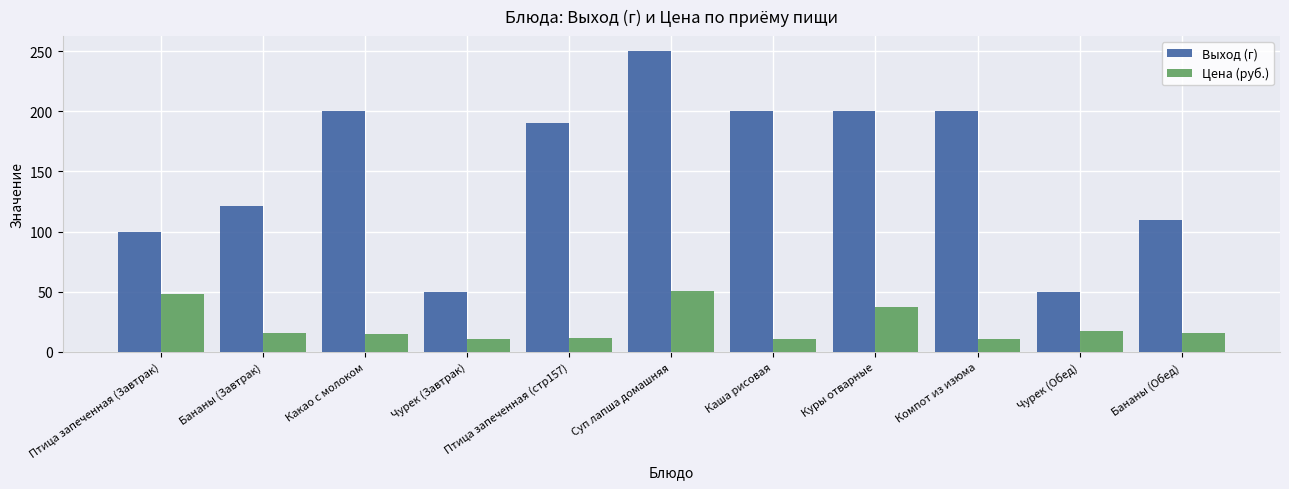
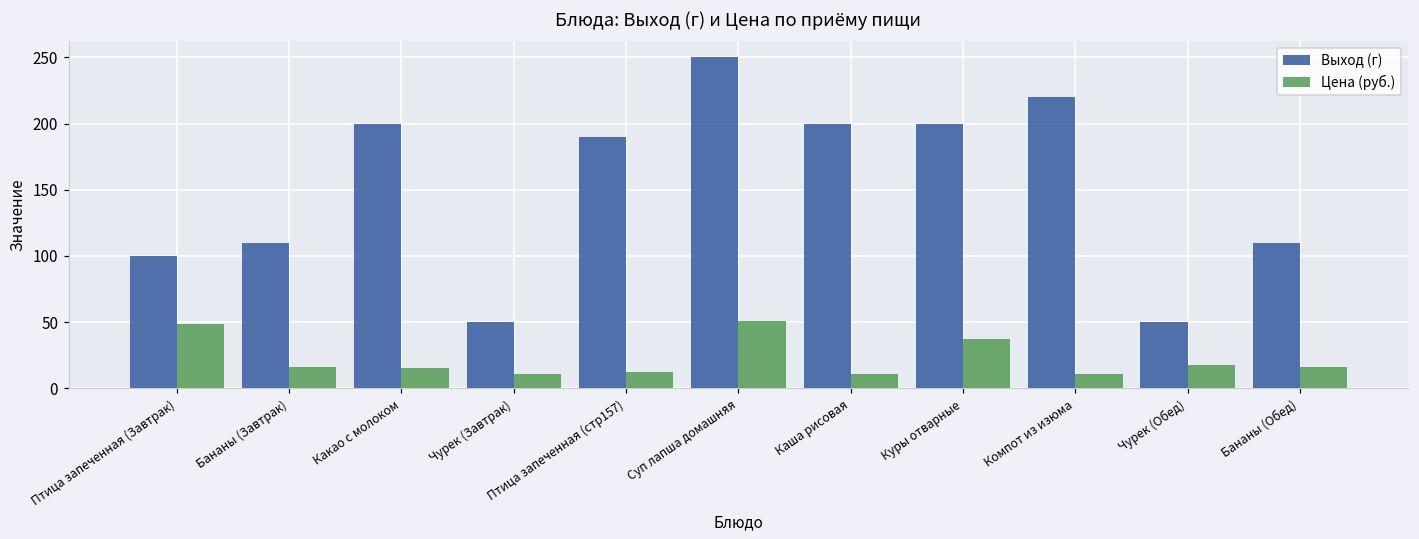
Выход (г), Бананы (Завтрак): 121 -> 110
Выход (г), Компот из изюма: 200 -> 220
